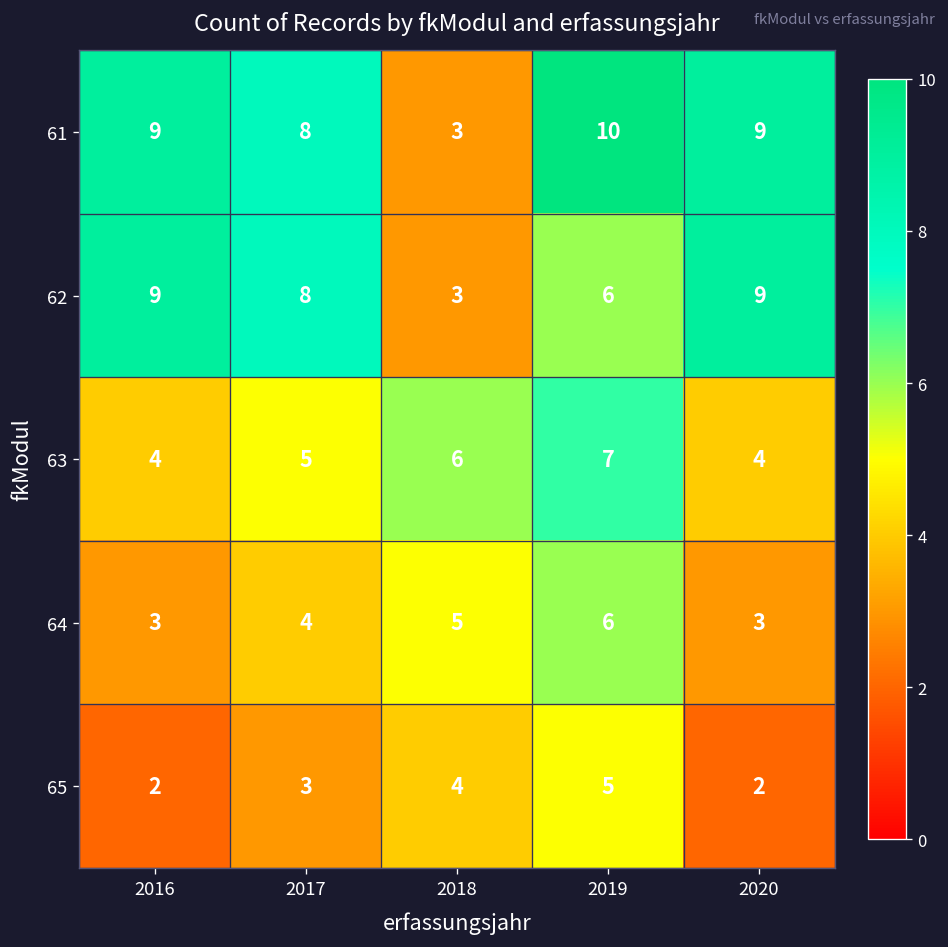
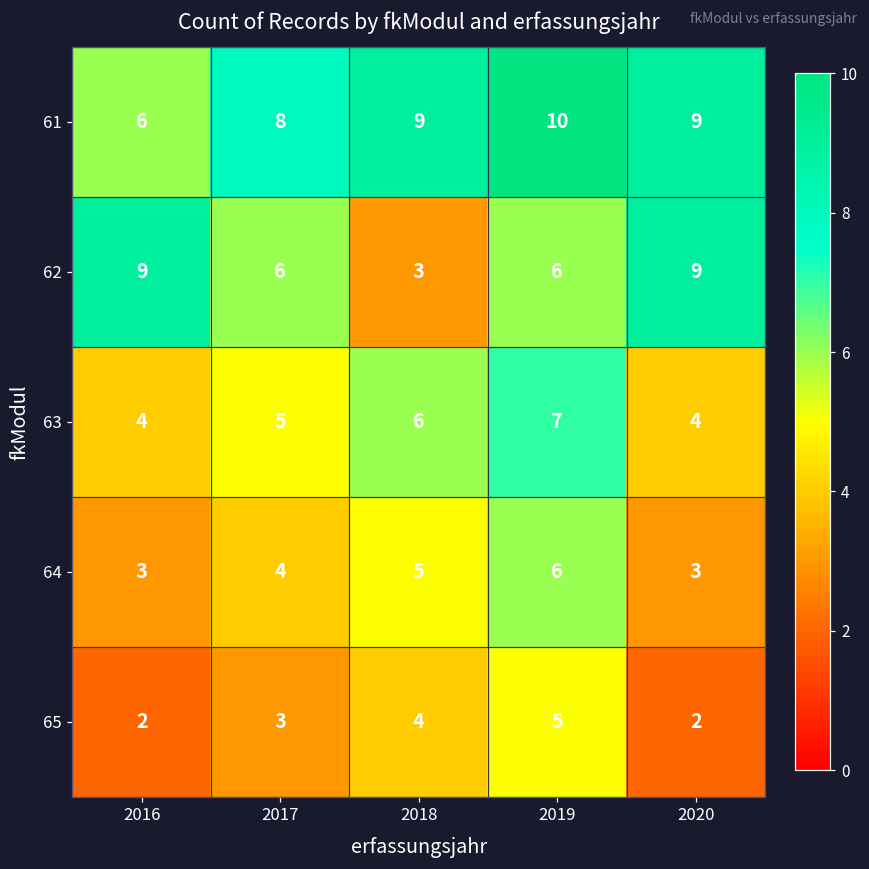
61, 2016: 9 -> 6
61, 2018: 3 -> 9
62, 2017: 8 -> 6
